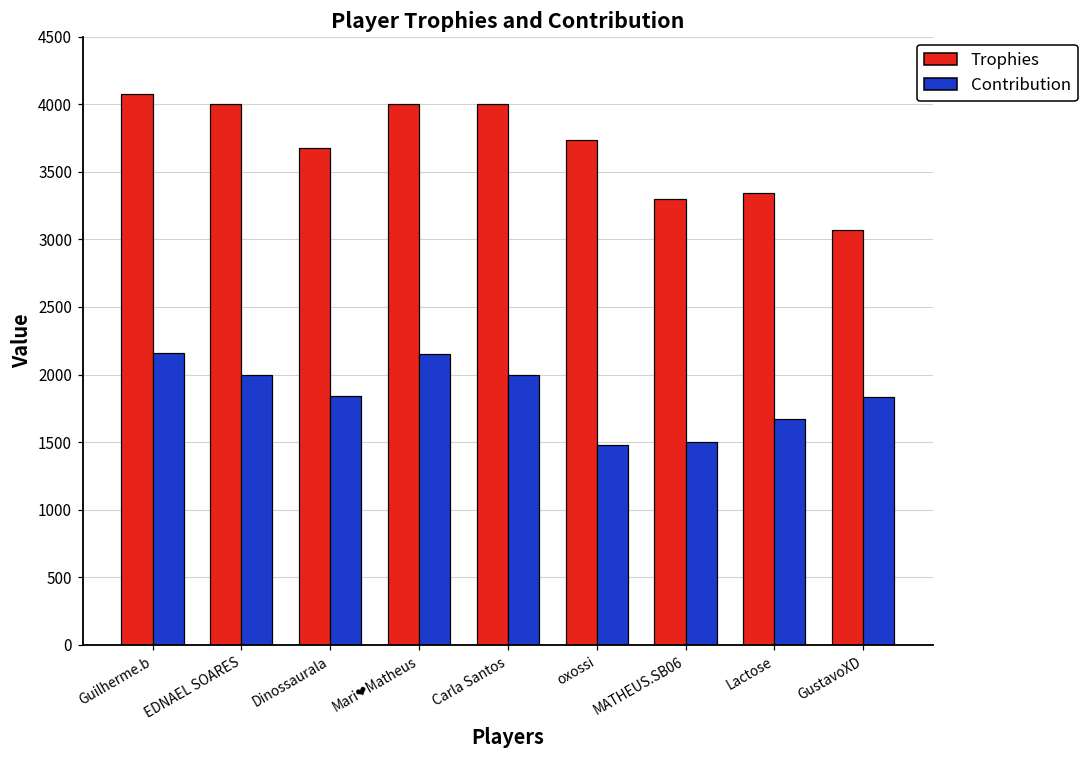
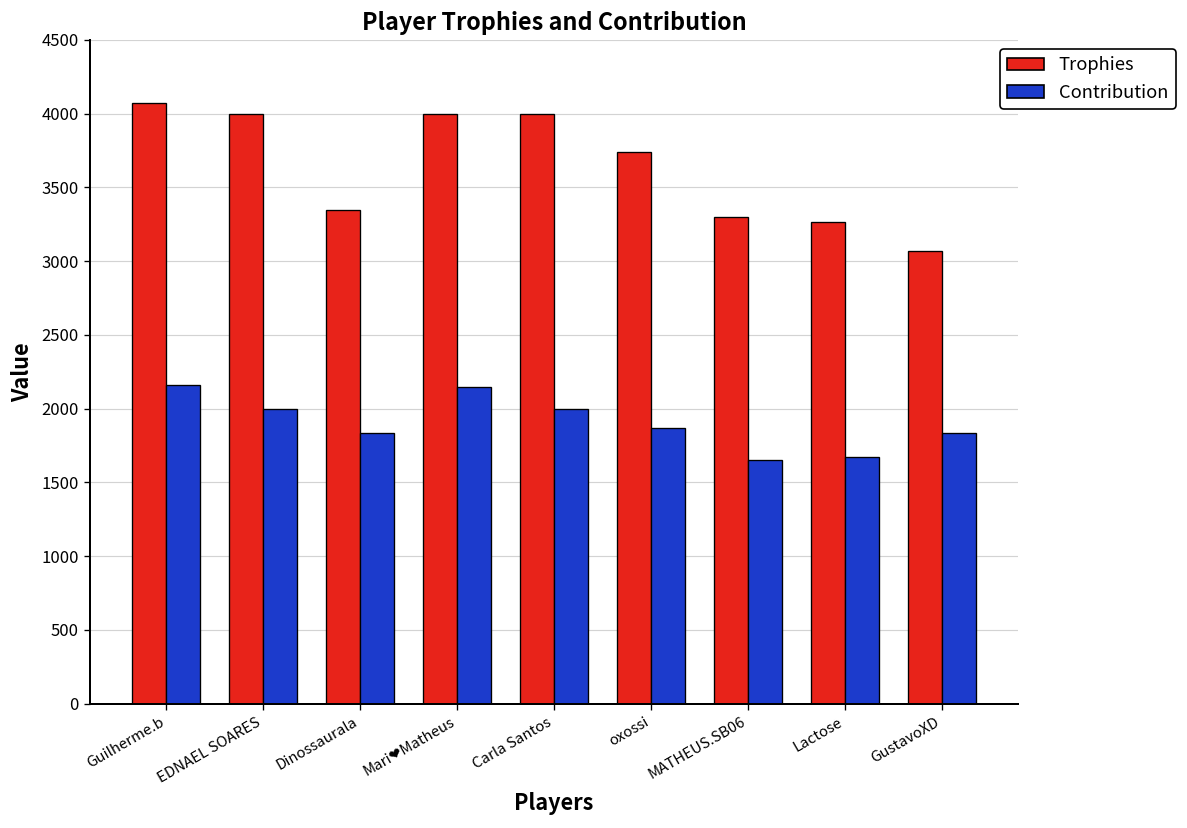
Trophies, Dinossaurala: 3680 -> 3350
Contribution, oxossi: 1480 -> 1870
Contribution, MATHEUS.SB06: 1500 -> 1650
Trophies, Lactose: 3350 -> 3260
